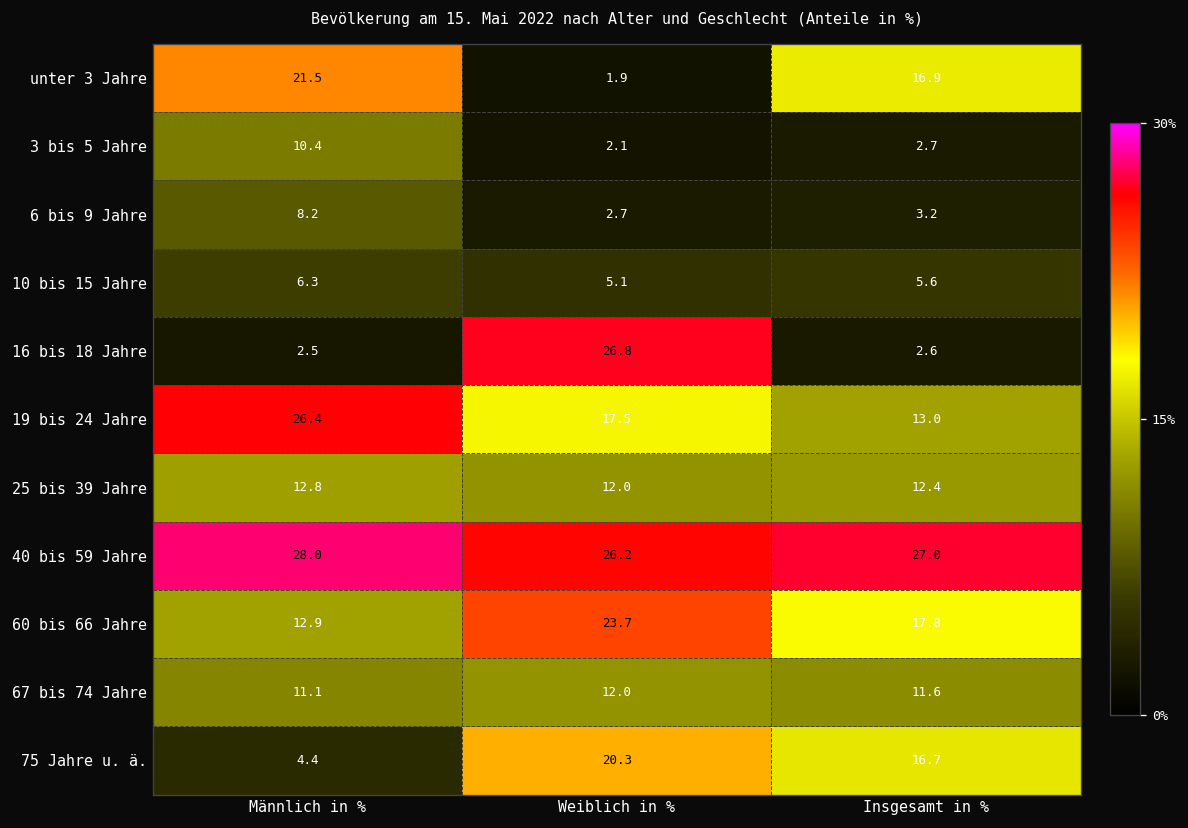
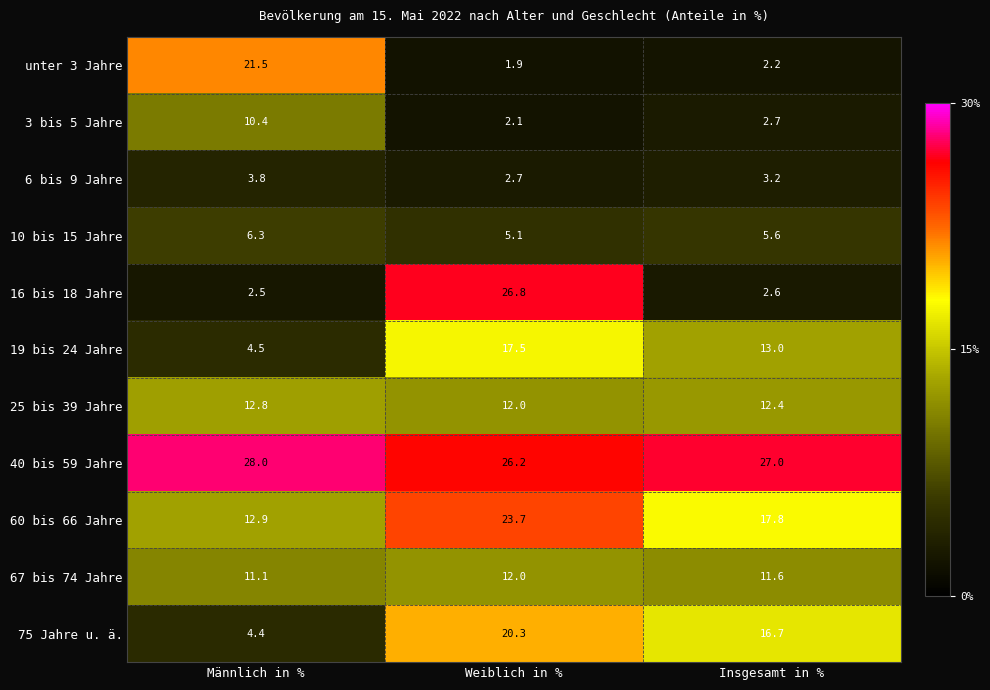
unter 3 Jahre, Insgesamt in %: 16.9 -> 2.2
6 bis 9 Jahre, Männlich in %: 8.2 -> 3.8
19 bis 24 Jahre, Männlich in %: 26.4 -> 4.5
